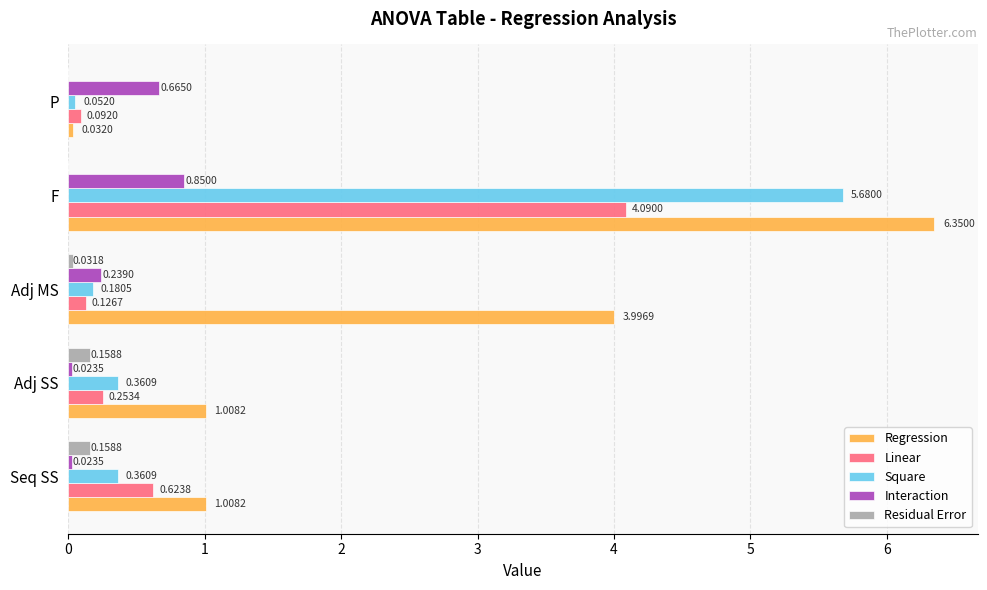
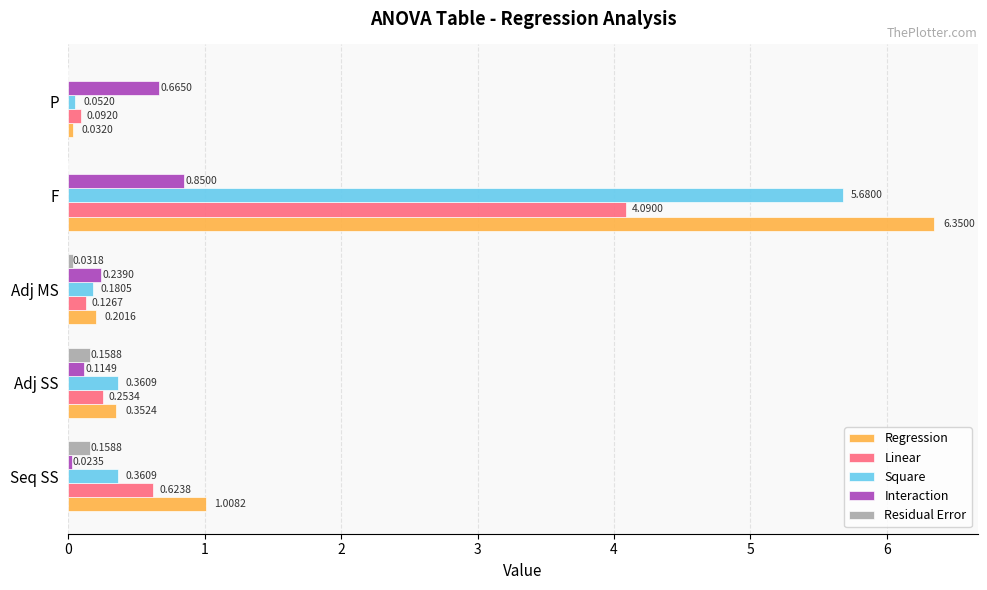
Regression, Adj MS: 3.9969 -> 0.2016
Interaction, Adj SS: 0.0235 -> 0.1149
Regression, Adj SS: 1.0082 -> 0.3524
